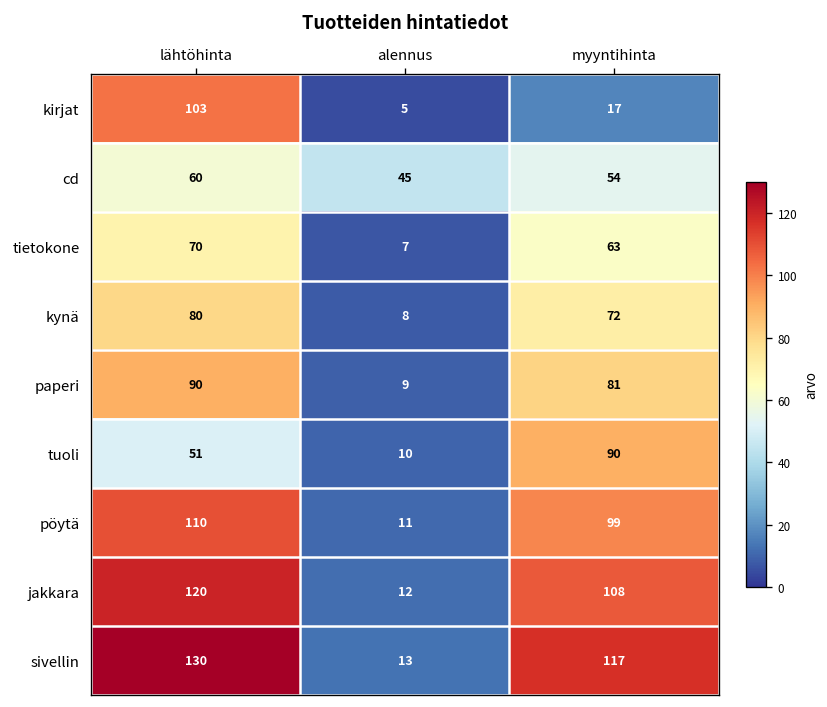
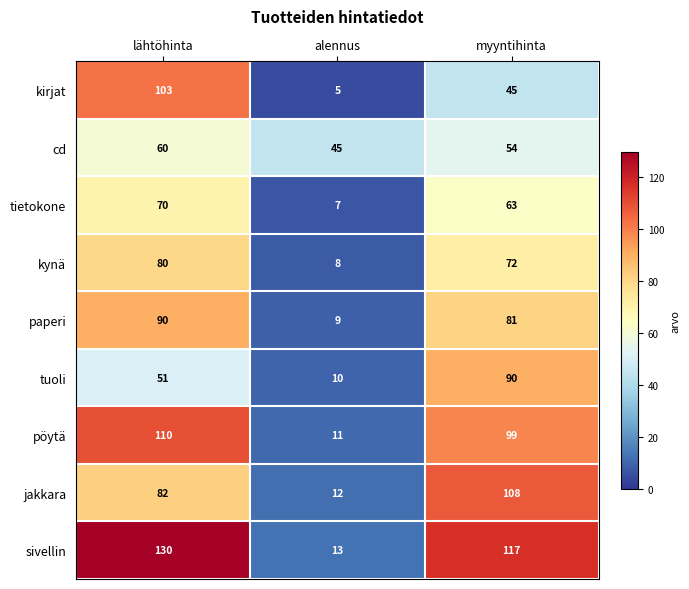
kirjat, myyntihinta: 17 -> 45
jakkara, lähtöhinta: 120 -> 82
